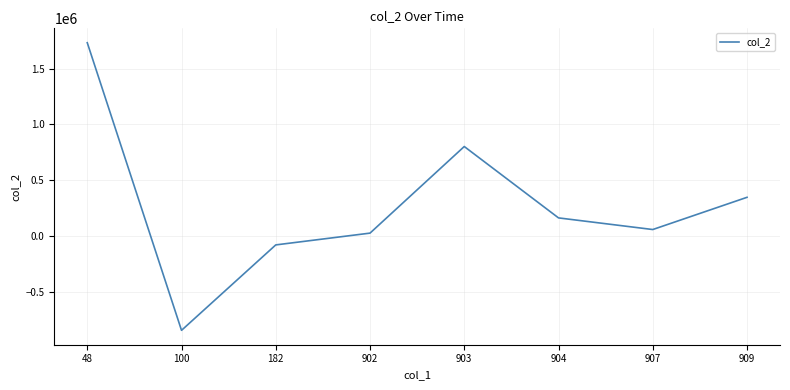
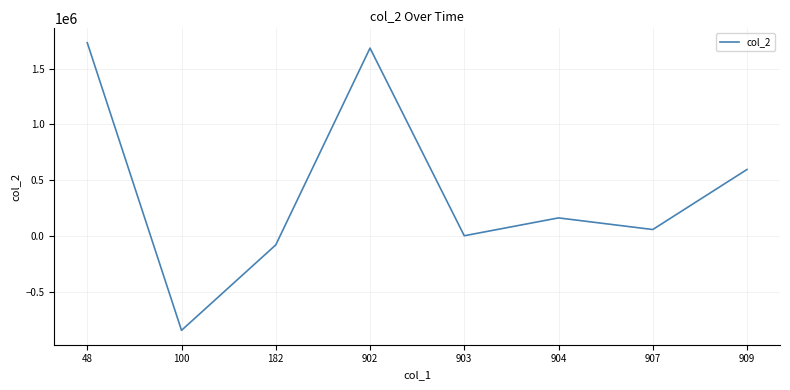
902: 30000 -> 1680000
903: 800000 -> 0
909: 350000 -> 600000
